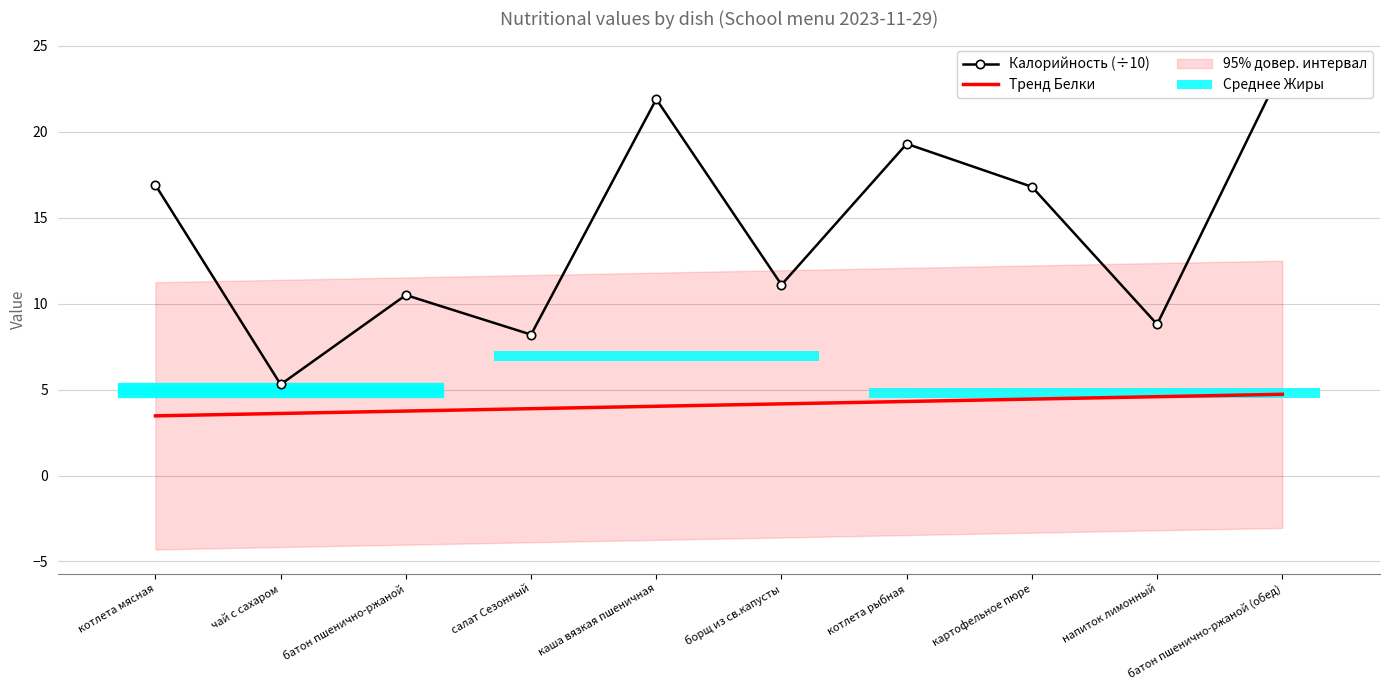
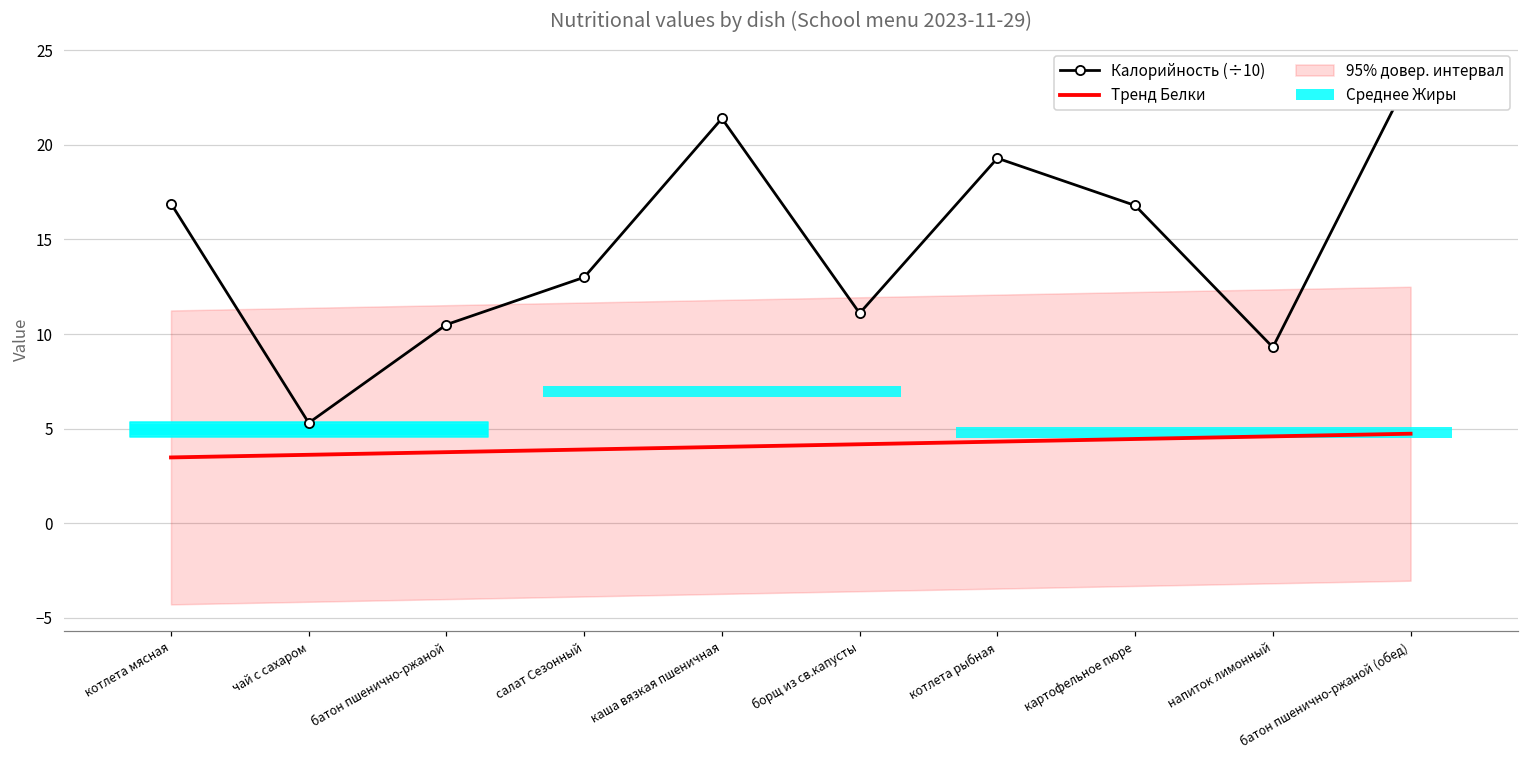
Калорийность (÷10), салат Сезонный: 8.2 -> 13.0
Калорийность (÷10), каша вязкая пшеничная: 21.9 -> 21.4
Калорийность (÷10), напиток лимонный: 8.8 -> 9.3
